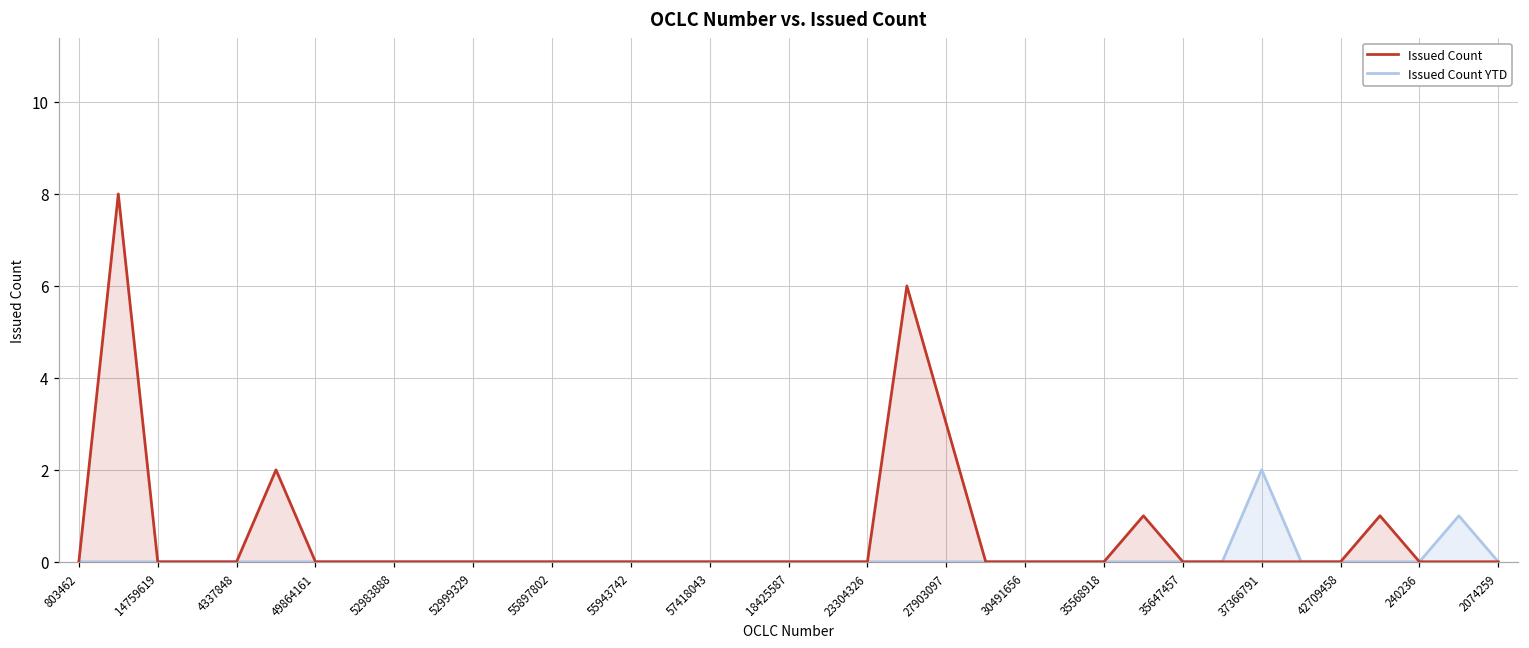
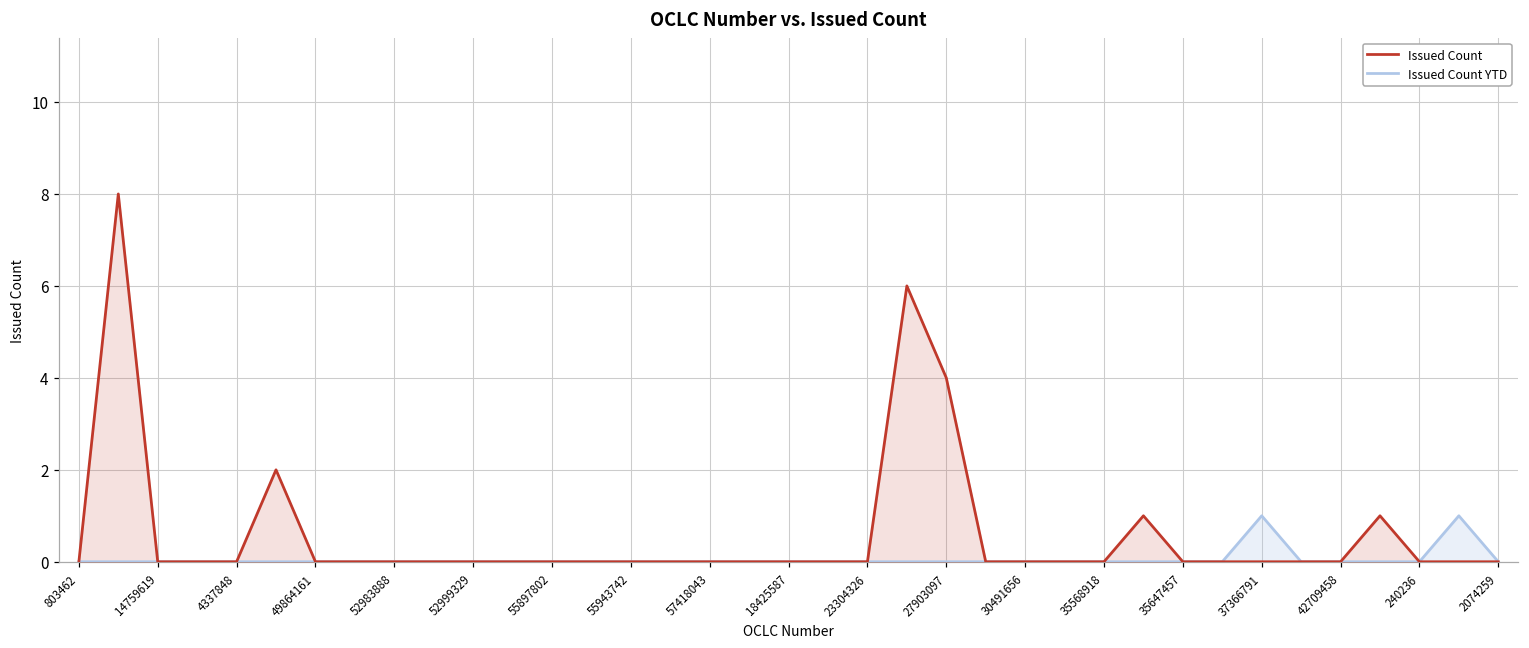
Issued Count, 27903097: 3 -> 4
Issued Count YTD, 37366791: 2 -> 1
